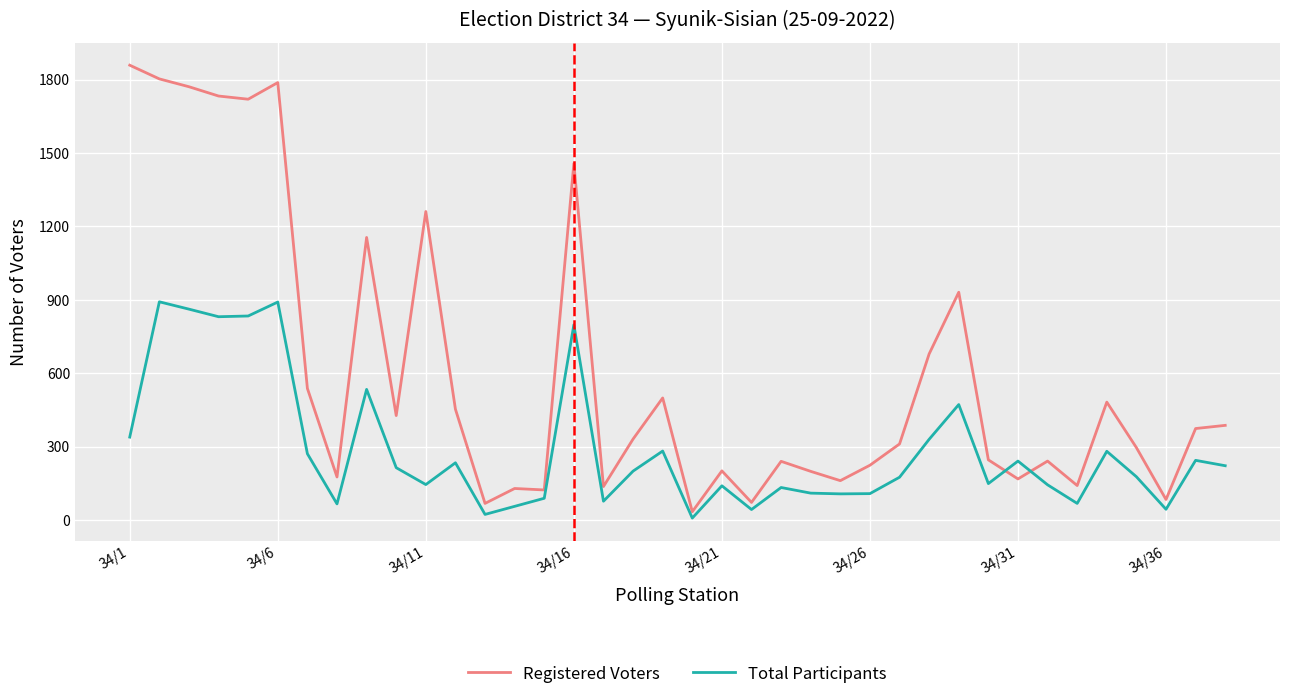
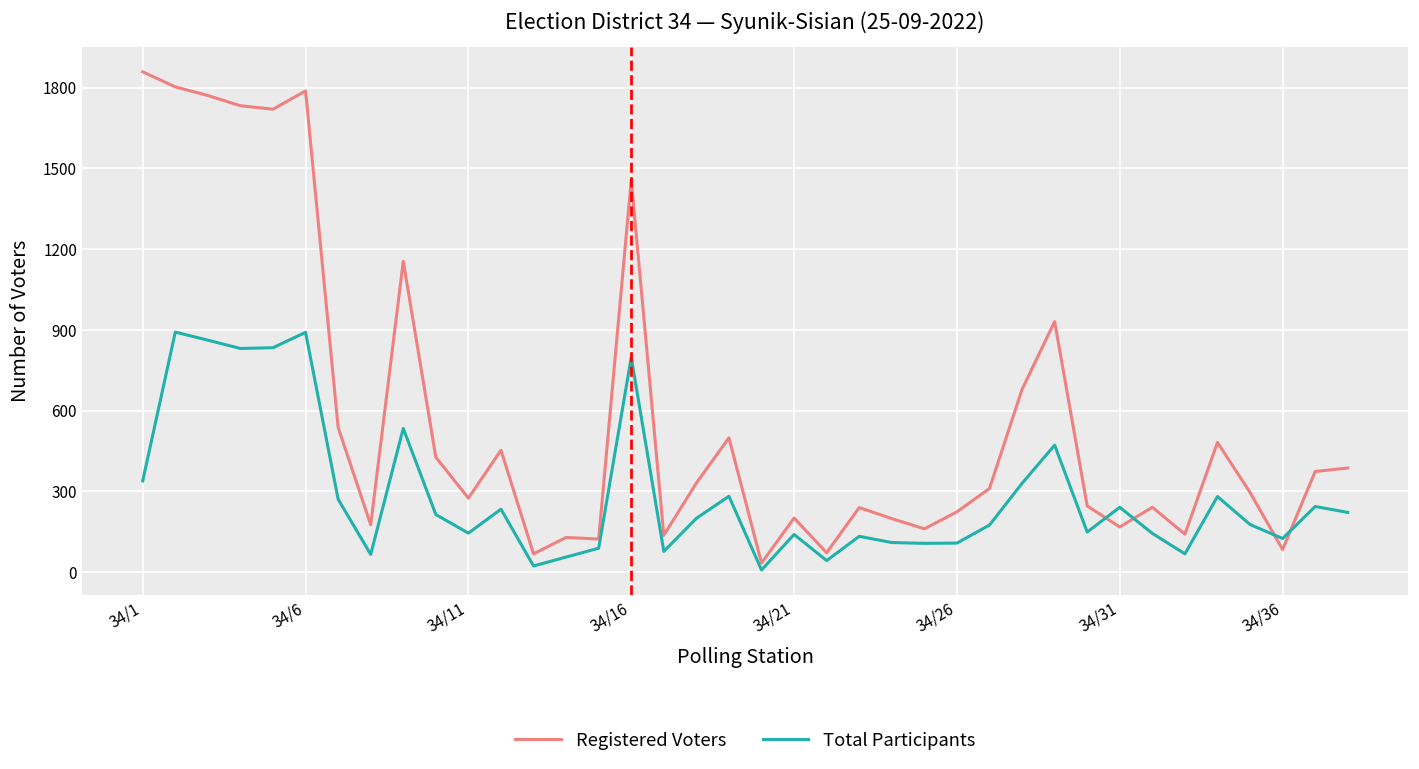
Registered Voters, 34/11: 1260 -> 280
Total Participants, 34/36: 40 -> 130
